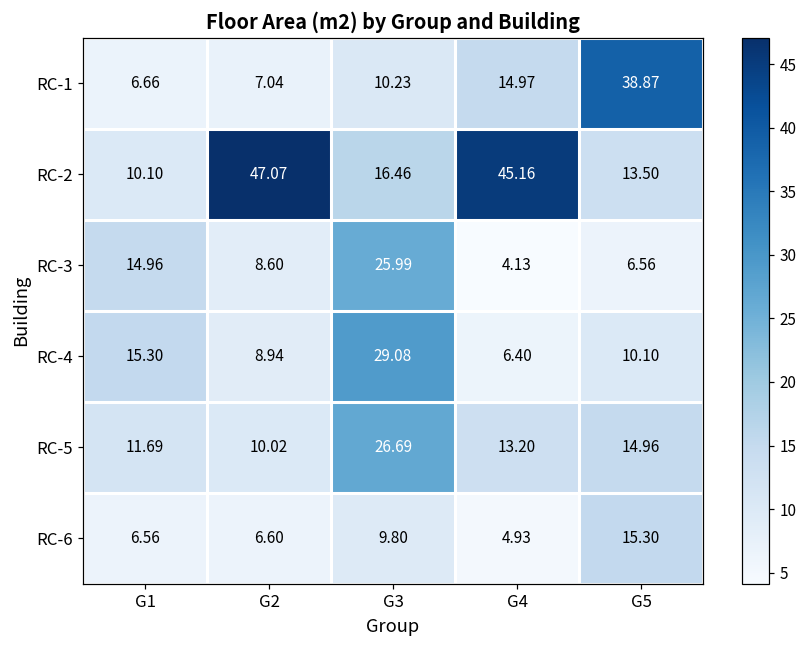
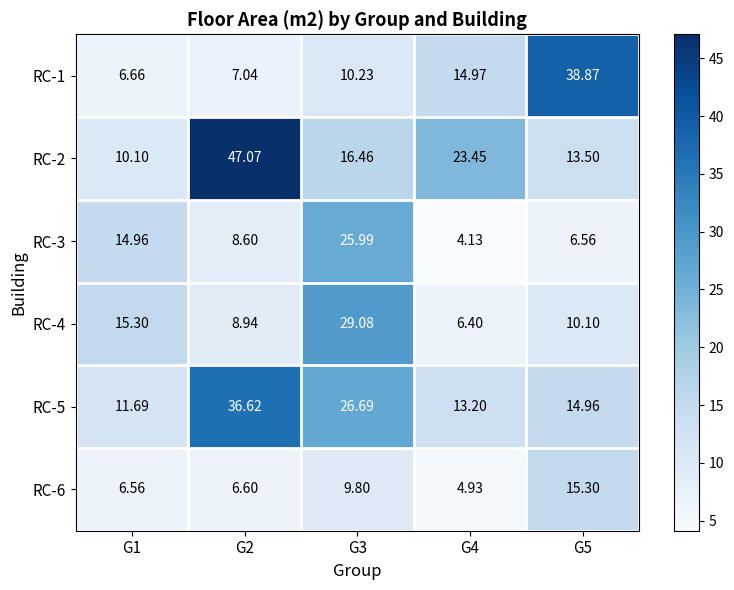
RC-2, G4: 45.16 -> 23.45
RC-5, G2: 10.02 -> 36.62
